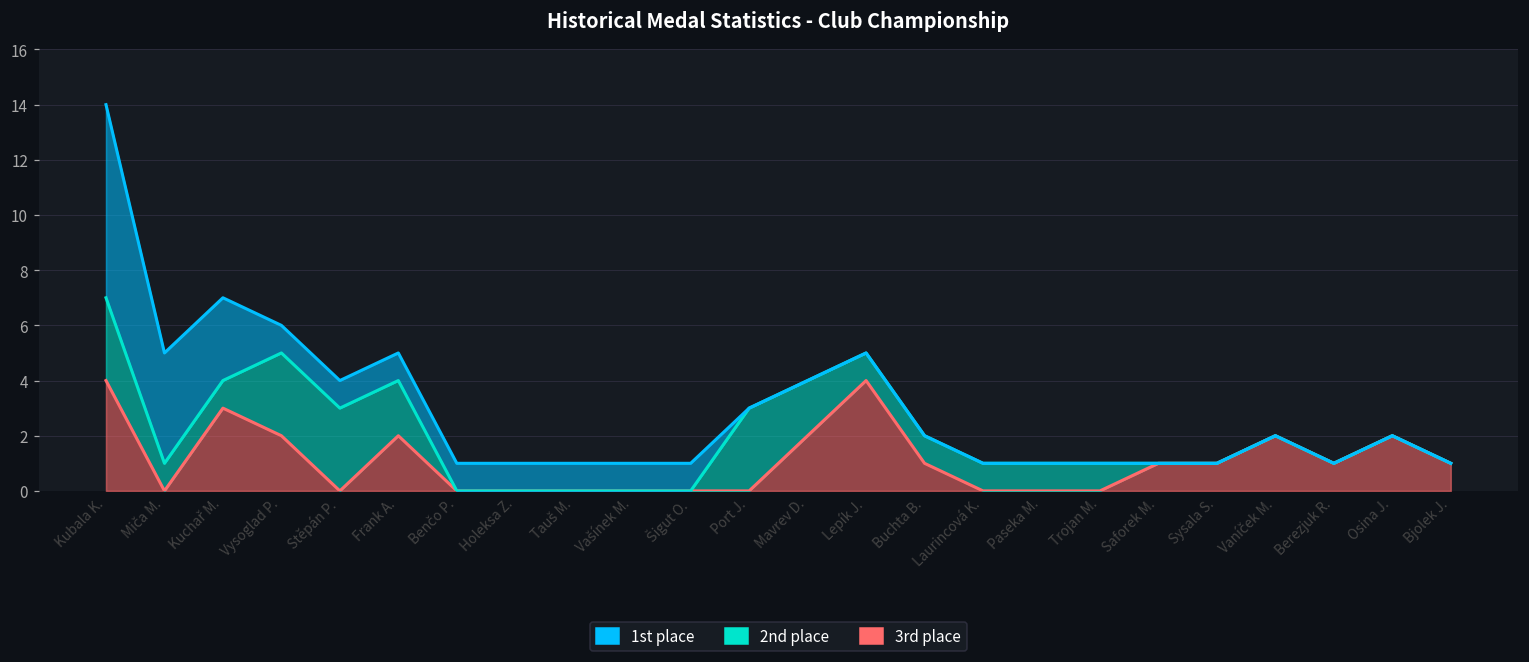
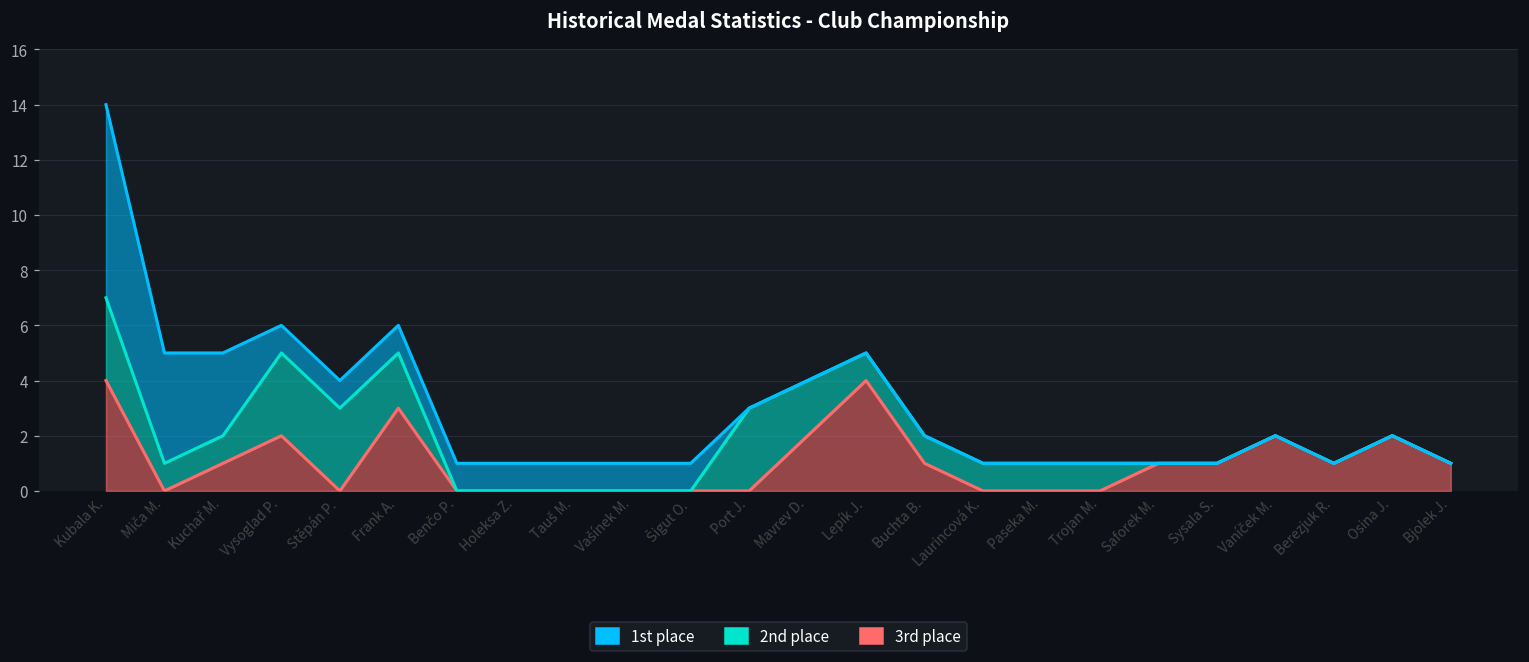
3rd place, Kuchař M.: 3 -> 1
3rd place, Frank A.: 2 -> 3
